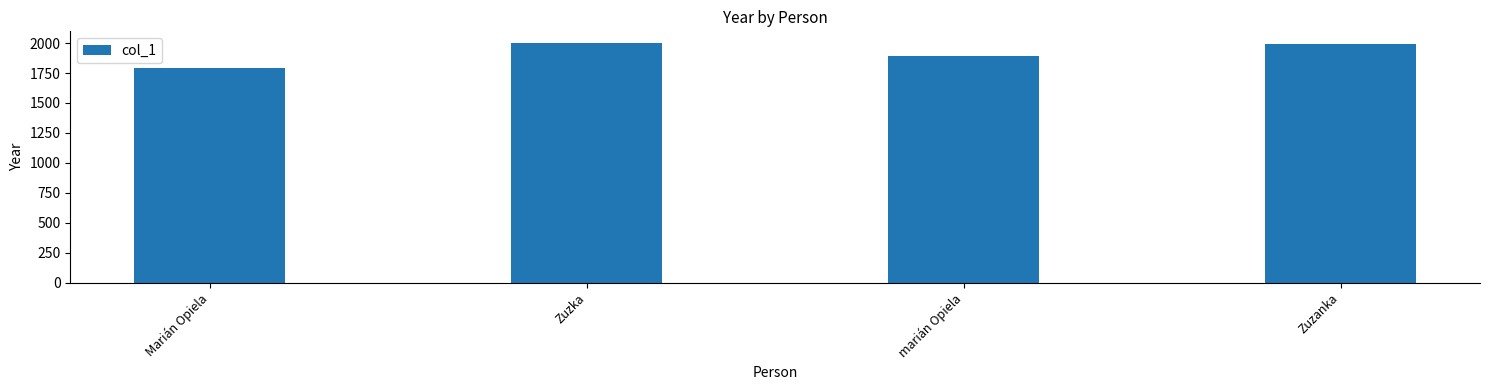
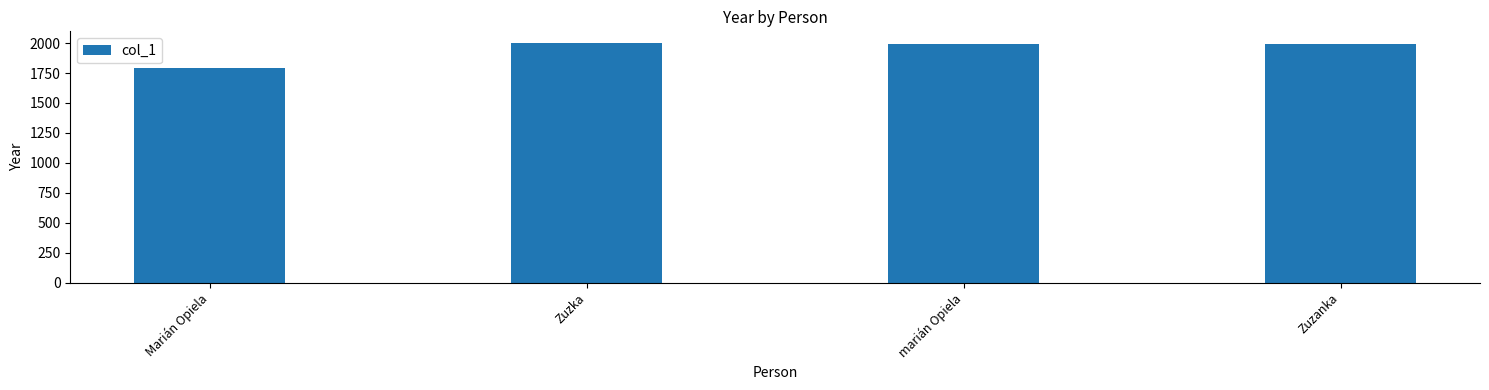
marián Opiela: 1890 -> 1990
